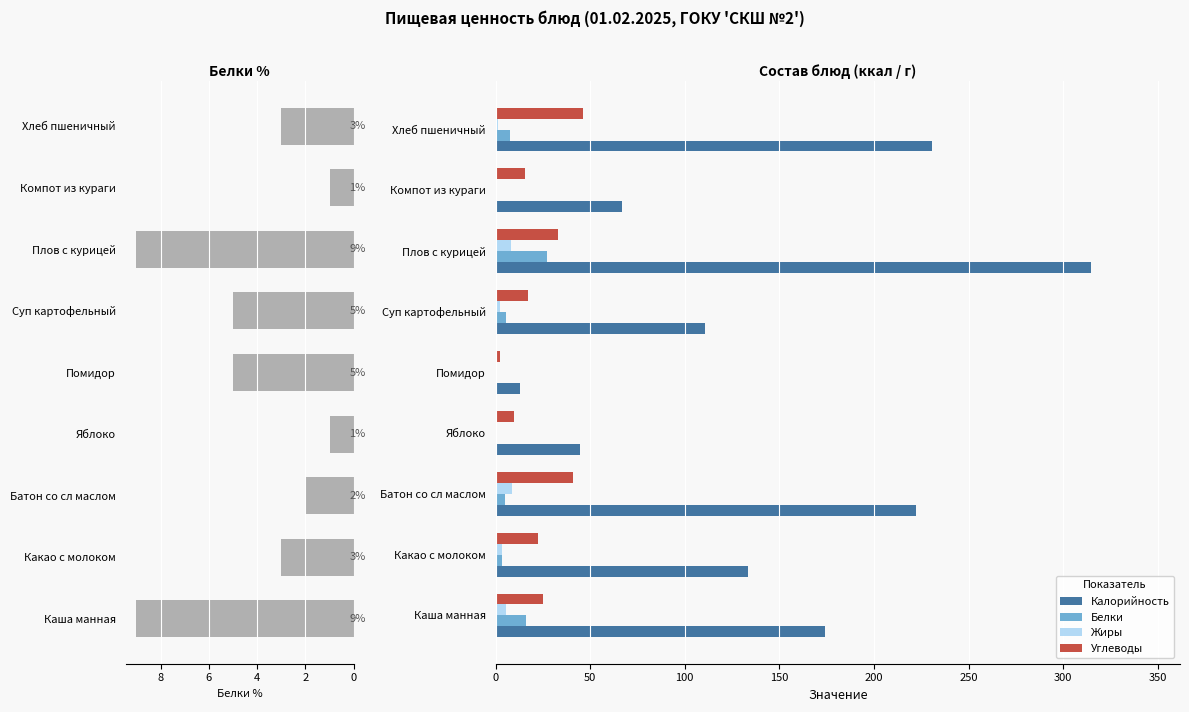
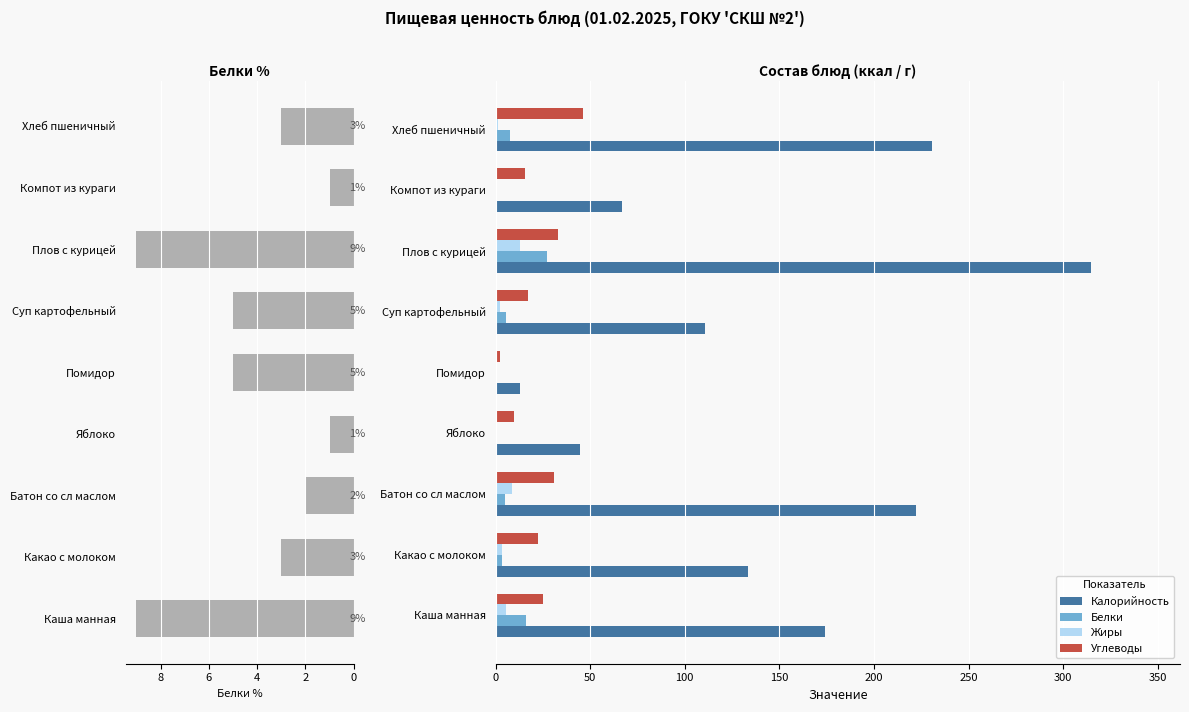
Состав блюд (ккал / г), Жиры, Плов с курицей: 8 -> 13
Состав блюд (ккал / г), Углеводы, Батон со сл маслом: 41 -> 31
